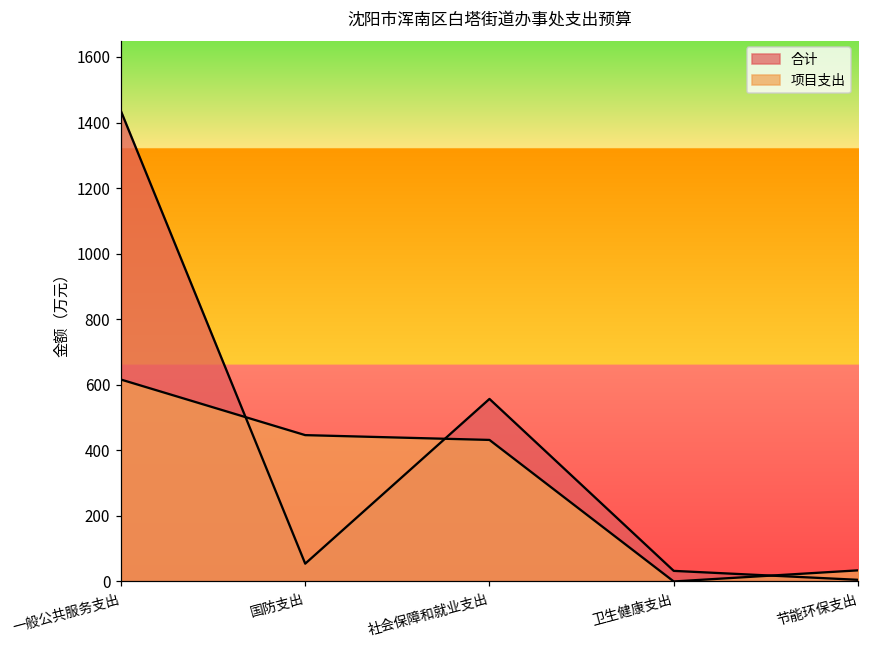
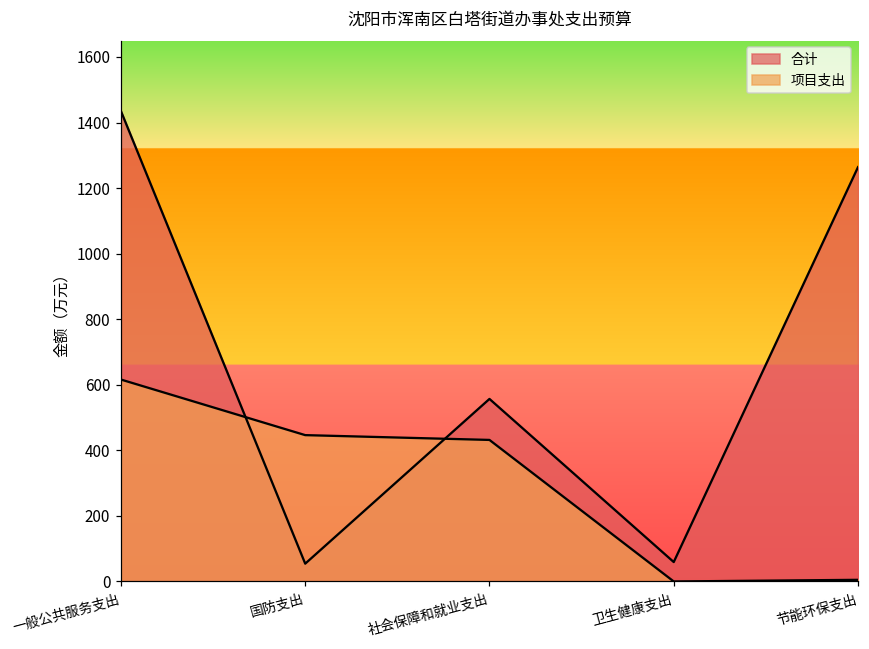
合计, 卫生健康支出: 30 -> 60
合计, 节能环保支出: 10 -> 1260
项目支出, 节能环保支出: 30 -> 10
